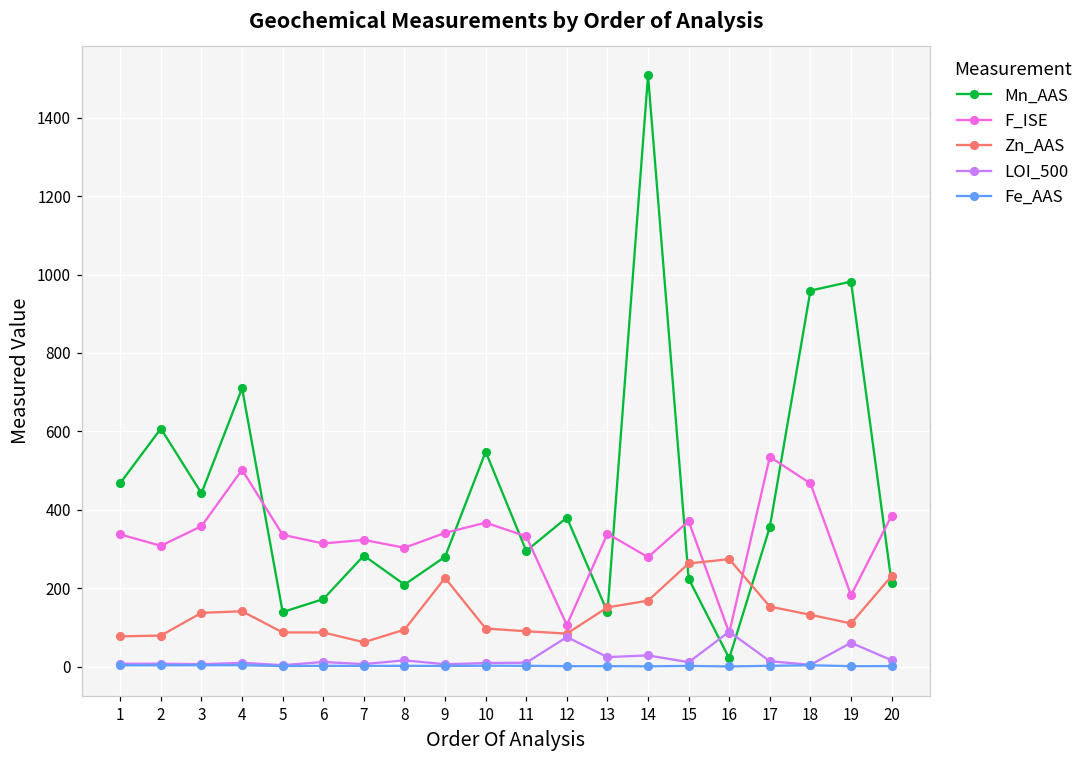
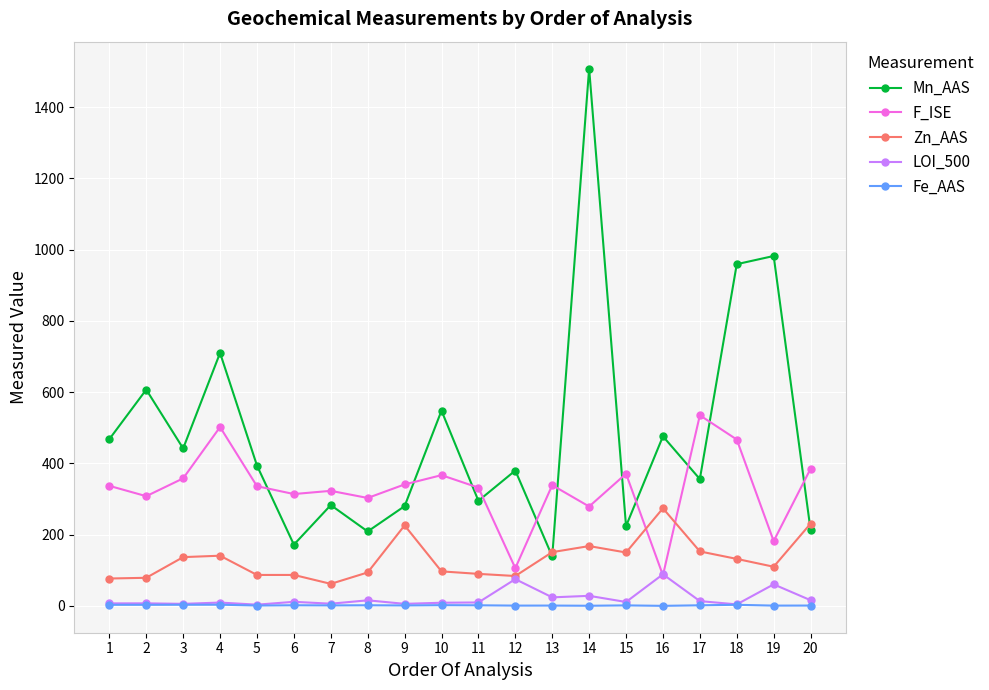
Mn_AAS, 5: 140 -> 390
Zn_AAS, 15: 260 -> 150
Mn_AAS, 16: 20 -> 480
